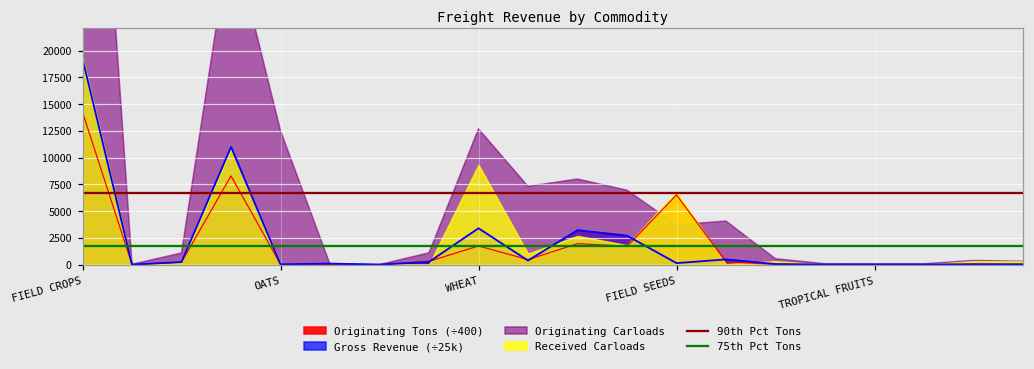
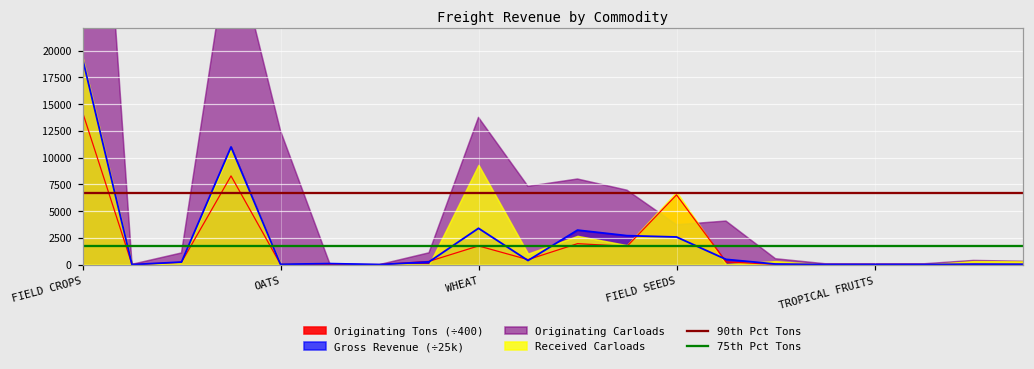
Originating Carloads, WHEAT: 13000 -> 14000
Gross Revenue (÷25k), FIELD SEEDS: 0 -> 3000
